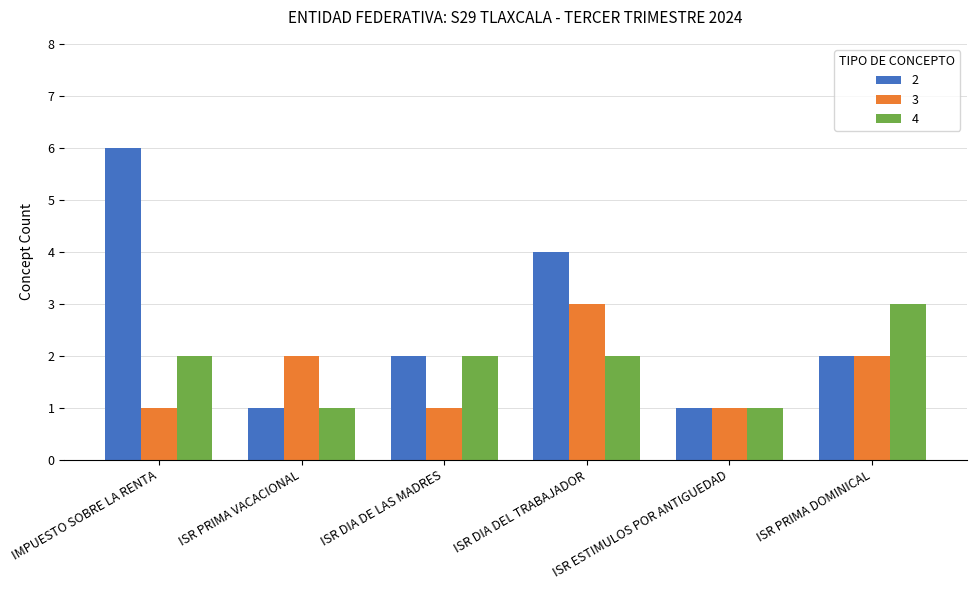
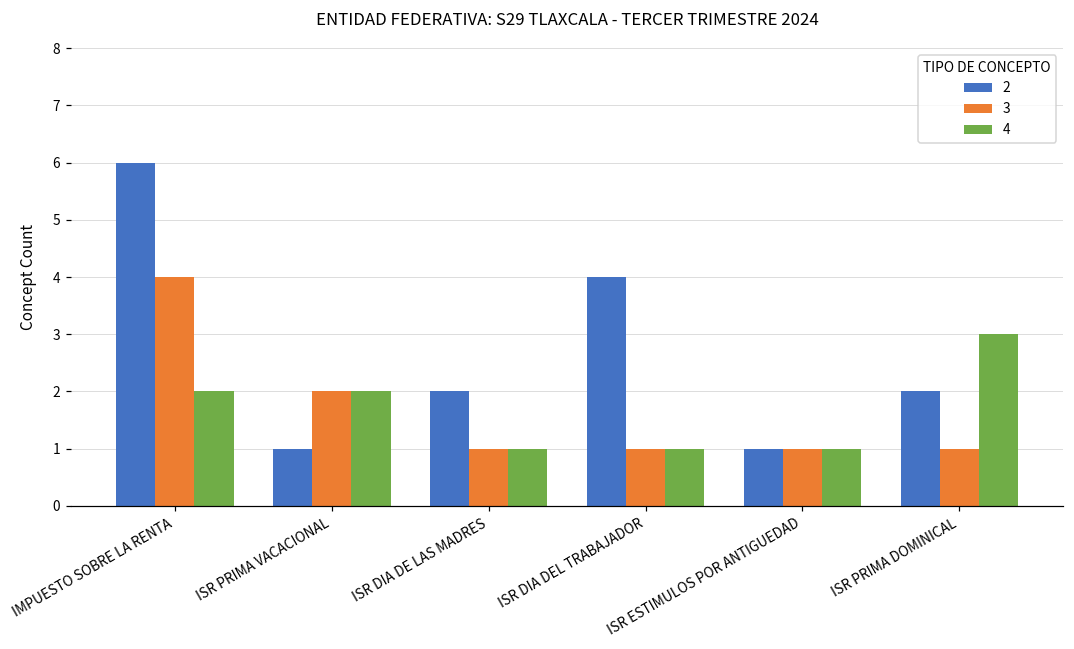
3, IMPUESTO SOBRE LA RENTA: 1 -> 4
4, ISR PRIMA VACACIONAL: 1 -> 2
4, ISR DIA DE LAS MADRES: 2 -> 1
3, ISR DIA DEL TRABAJADOR: 3 -> 1
4, ISR DIA DEL TRABAJADOR: 2 -> 1
3, ISR PRIMA DOMINICAL: 2 -> 1
